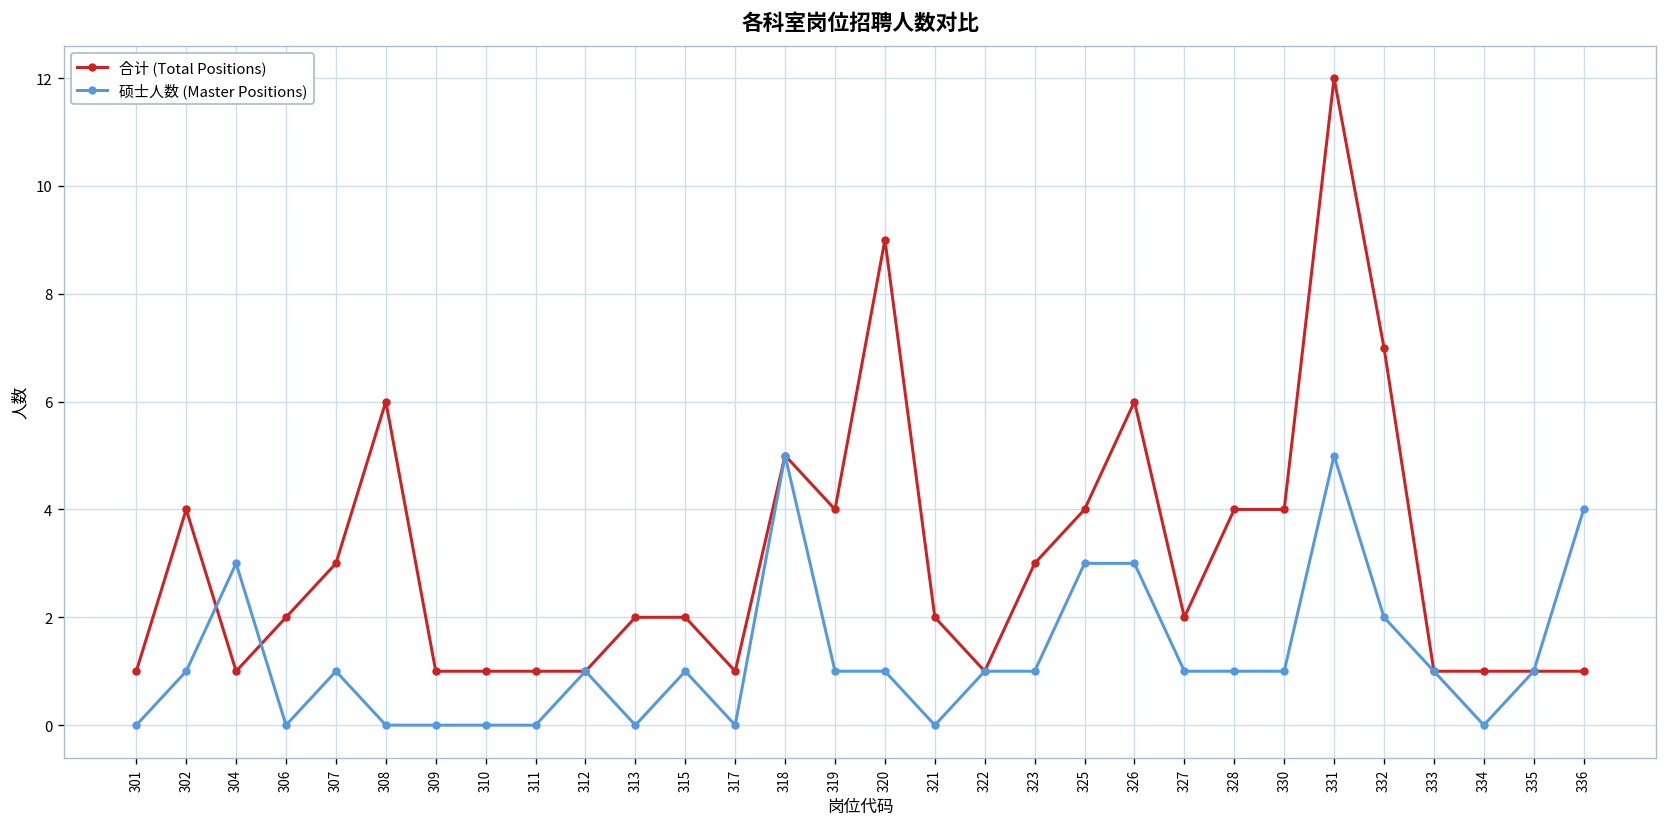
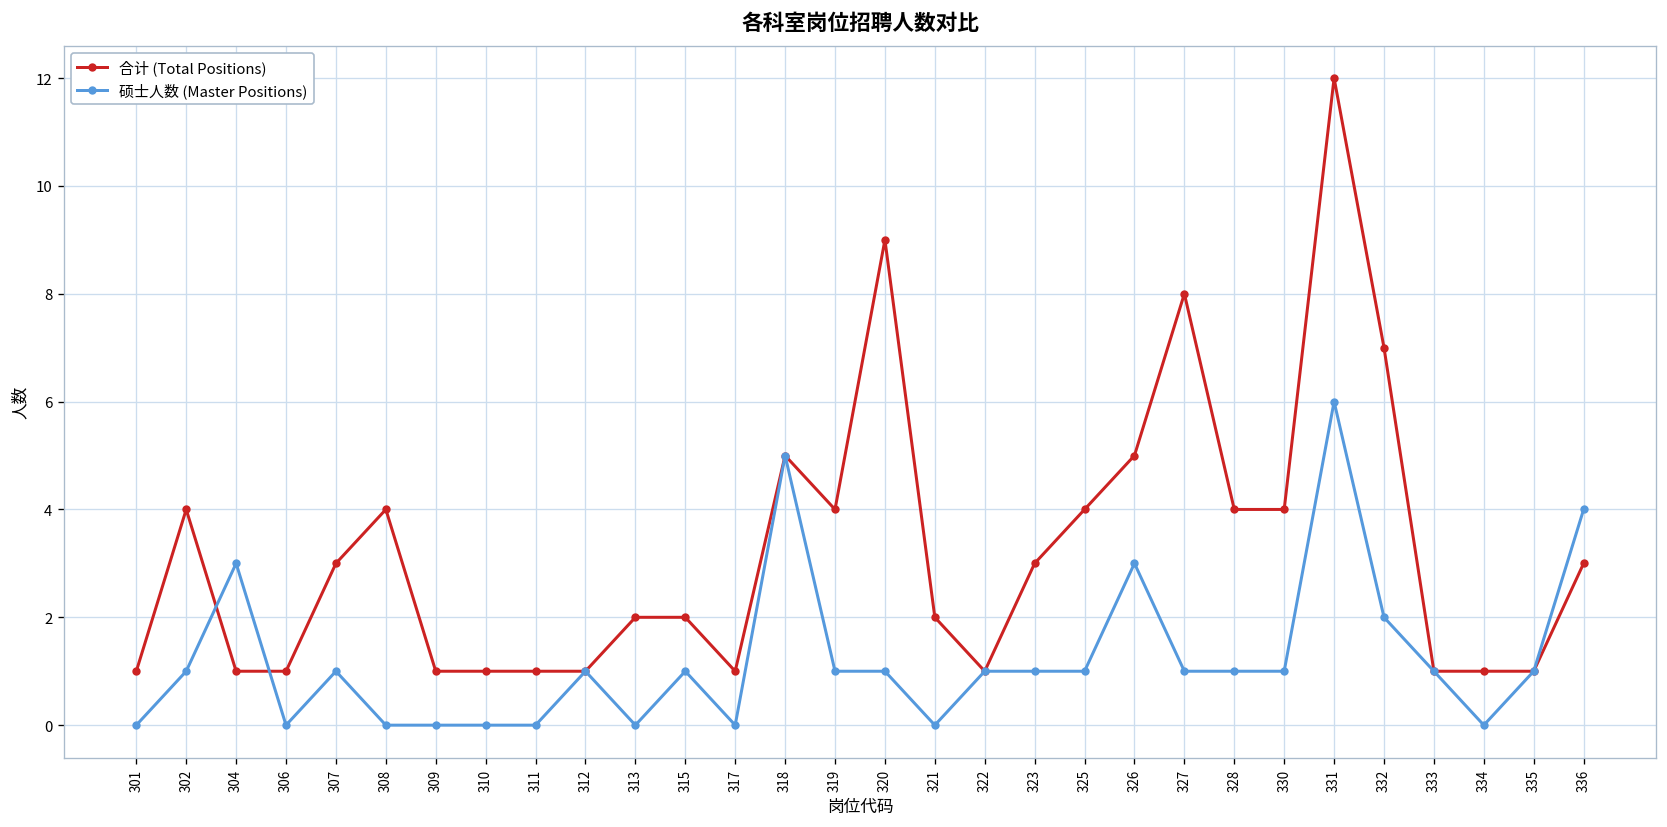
合计 (Total Positions), 306: 2 -> 1
合计 (Total Positions), 308: 6 -> 4
硕士人数 (Master Positions), 325: 3 -> 1
合计 (Total Positions), 326: 6 -> 5
合计 (Total Positions), 327: 2 -> 8
硕士人数 (Master Positions), 331: 5 -> 6
合计 (Total Positions), 336: 1 -> 3
